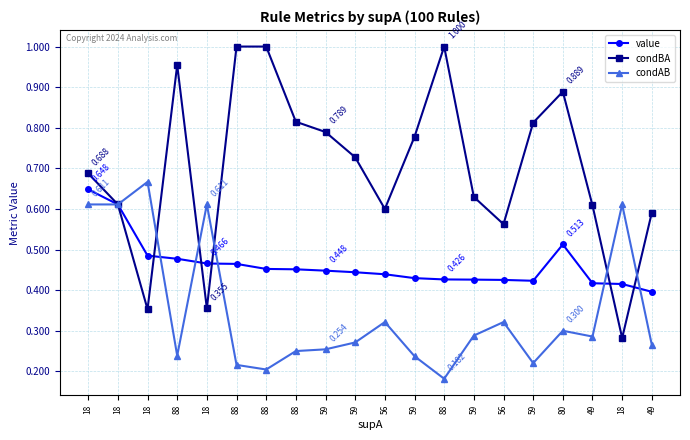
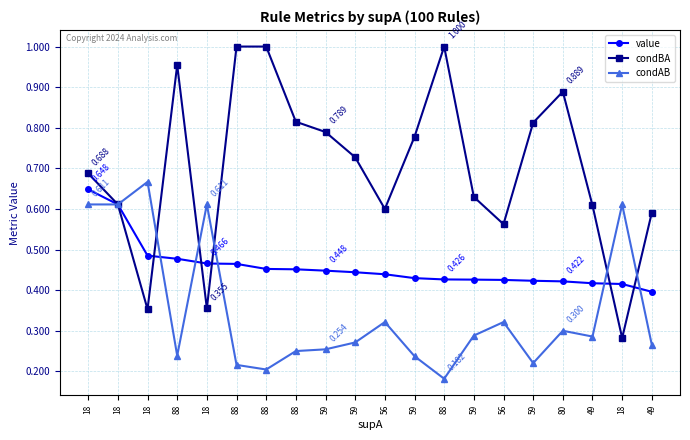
value, 80: 0.513 -> 0.422
